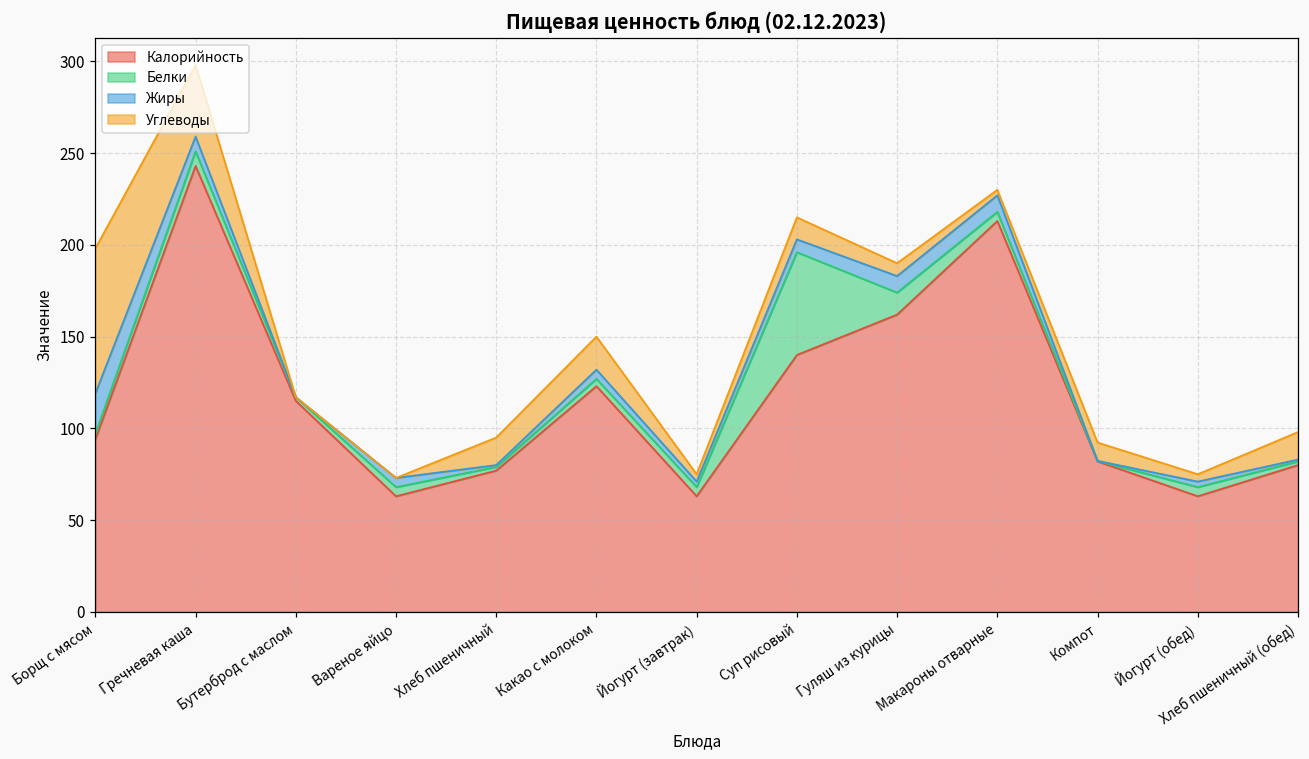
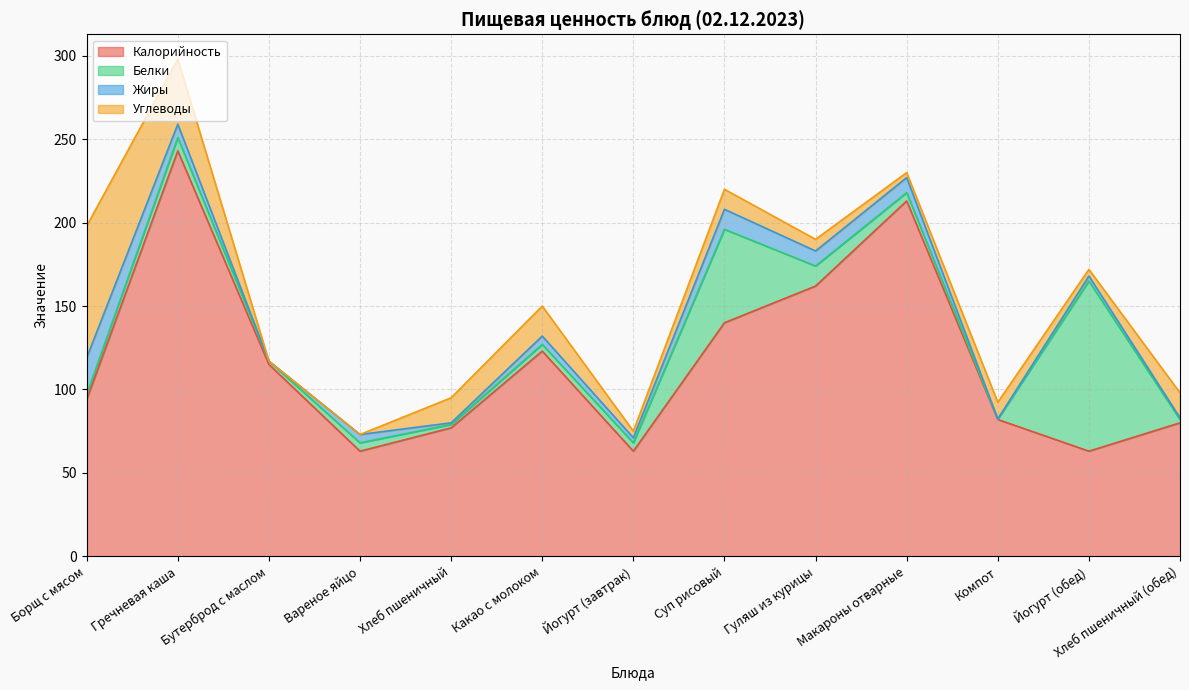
Жиры, Суп рисовый: 7 -> 12
Белки, Йогурт (обед): 5 -> 102
